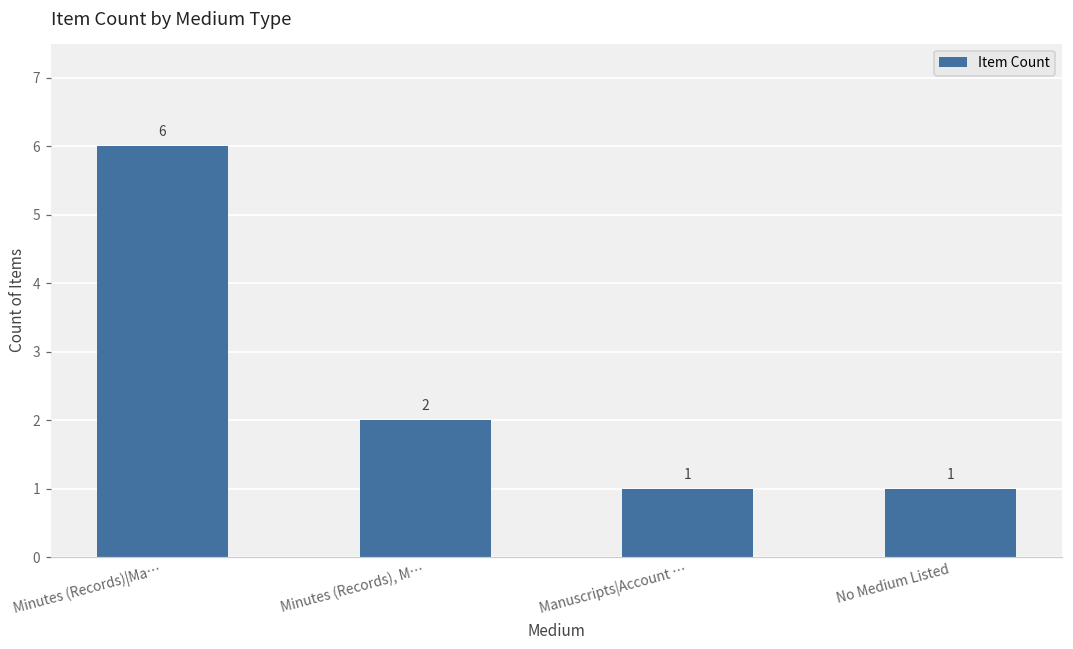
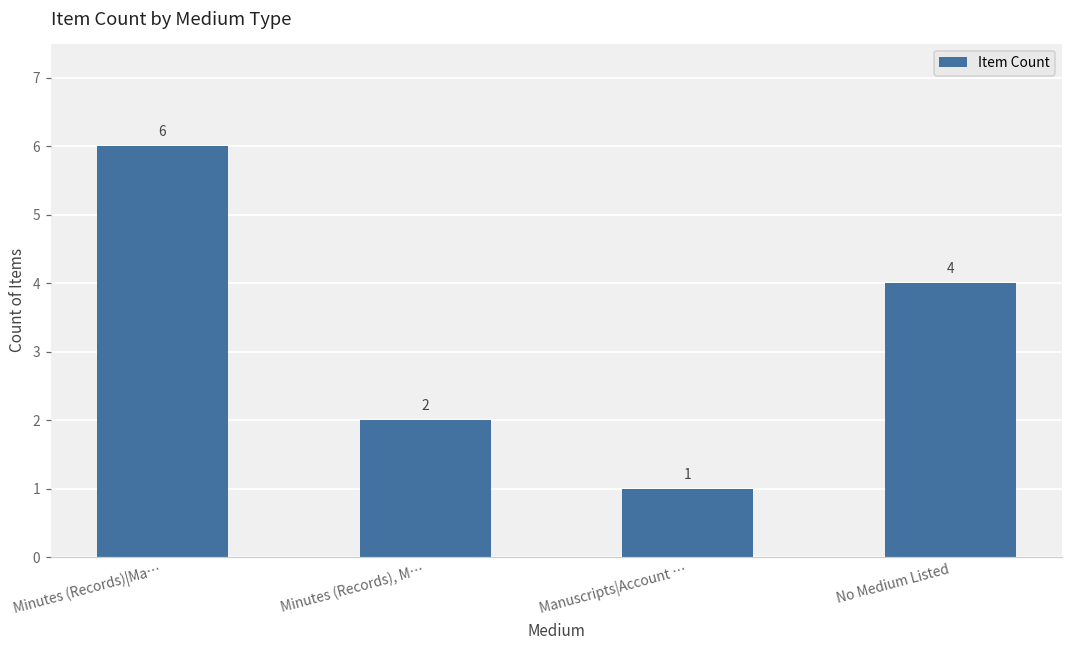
No Medium Listed: 1 -> 4
